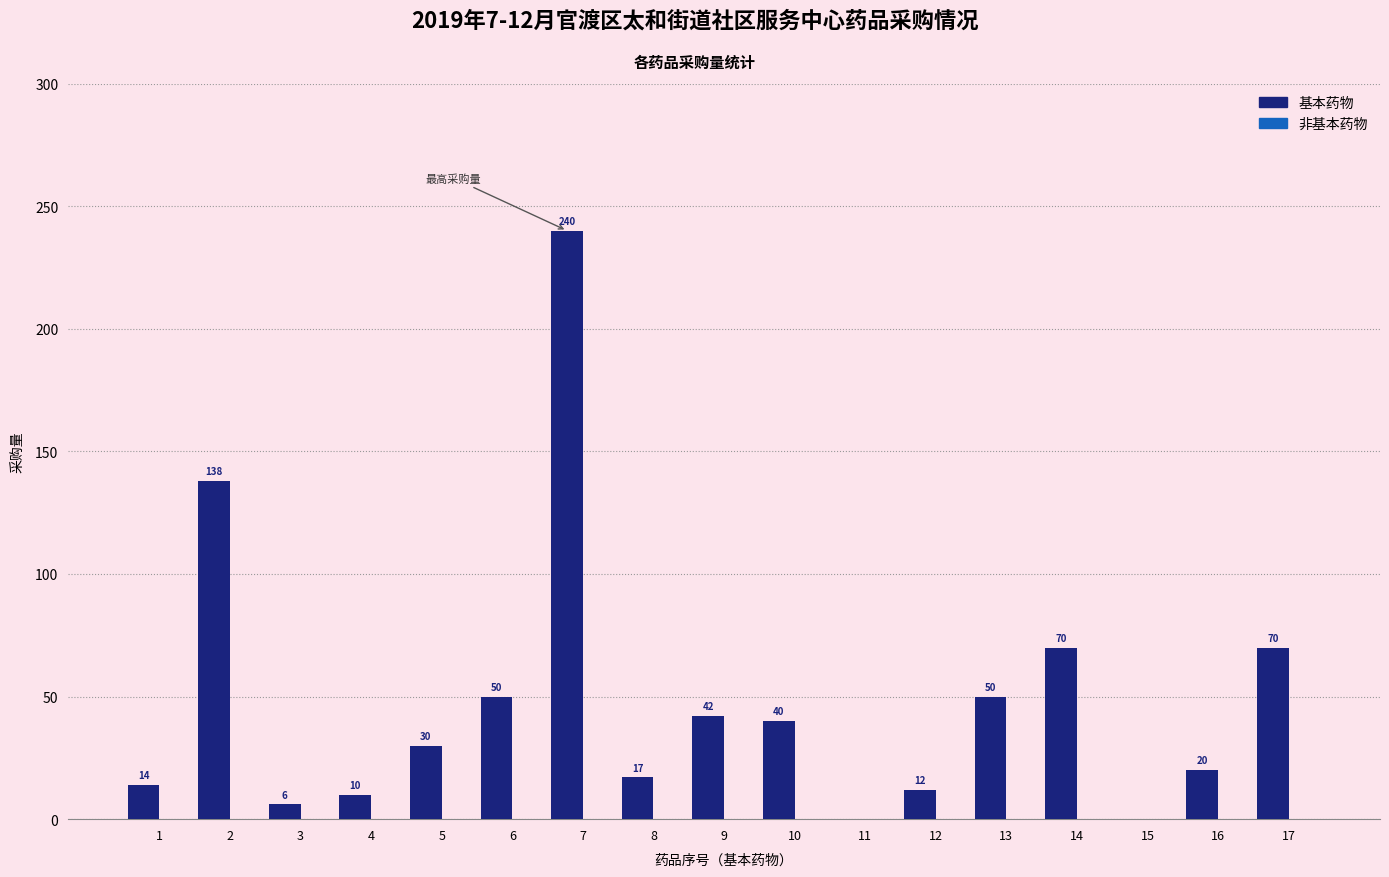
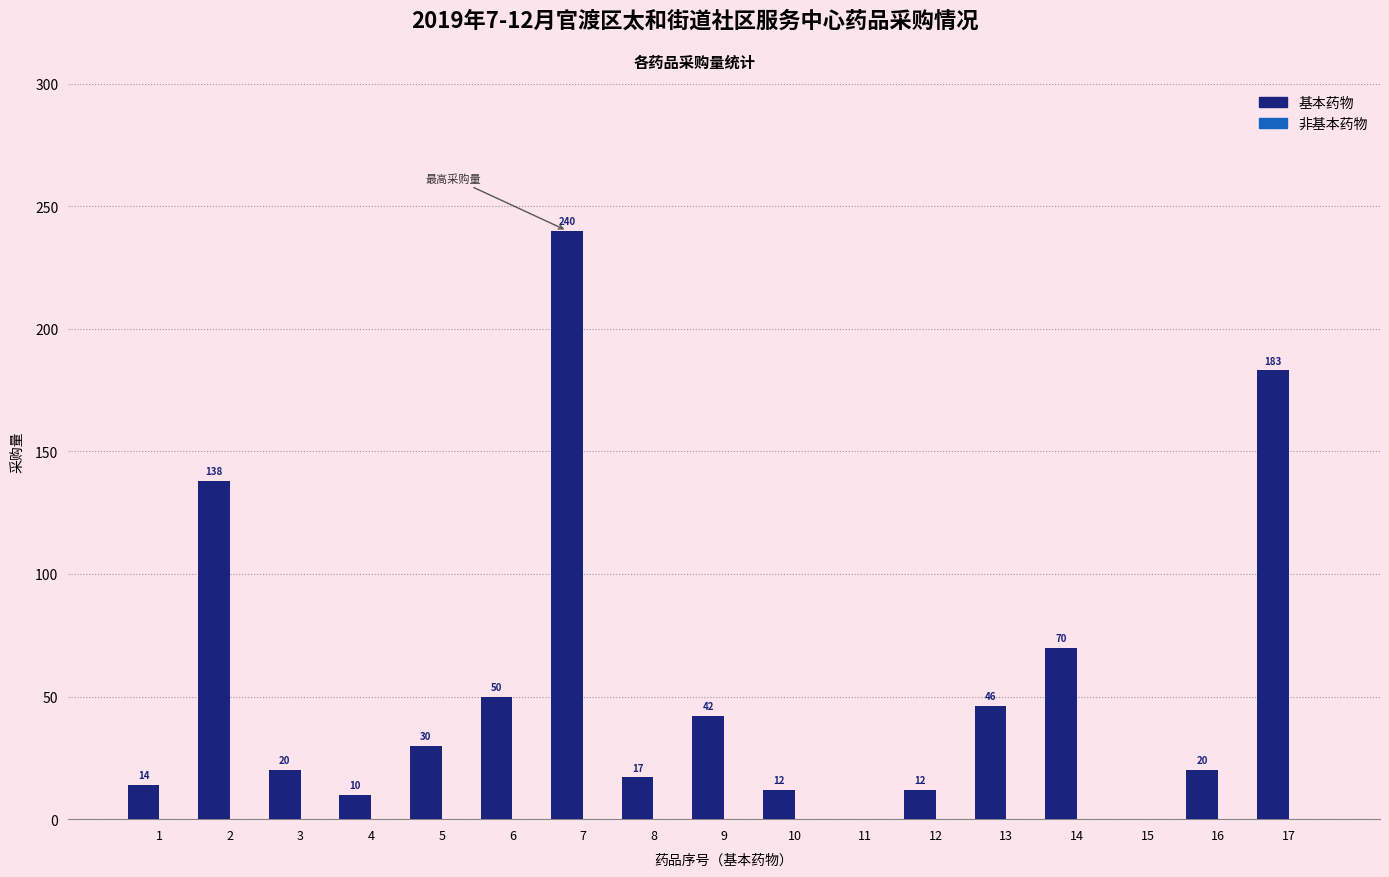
基本药物, 3: 6 -> 20
基本药物, 10: 40 -> 12
基本药物, 13: 50 -> 46
基本药物, 17: 70 -> 183
